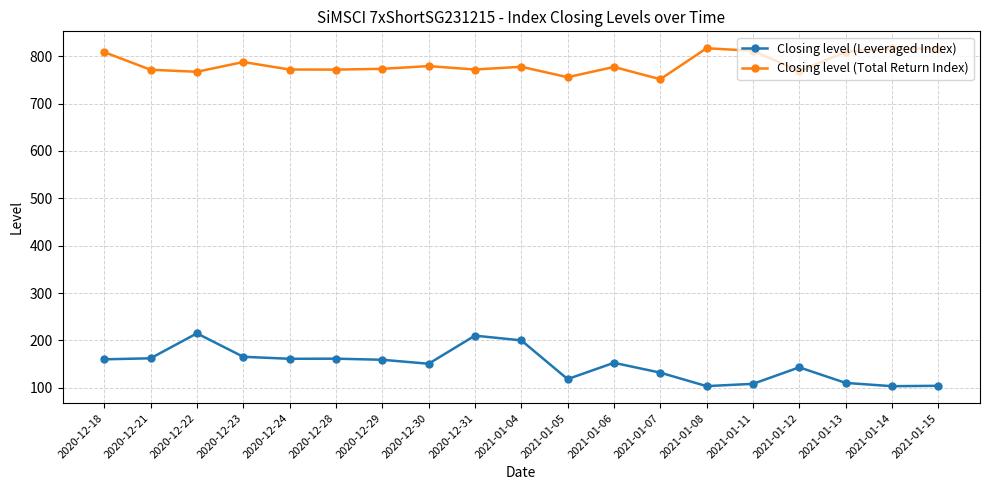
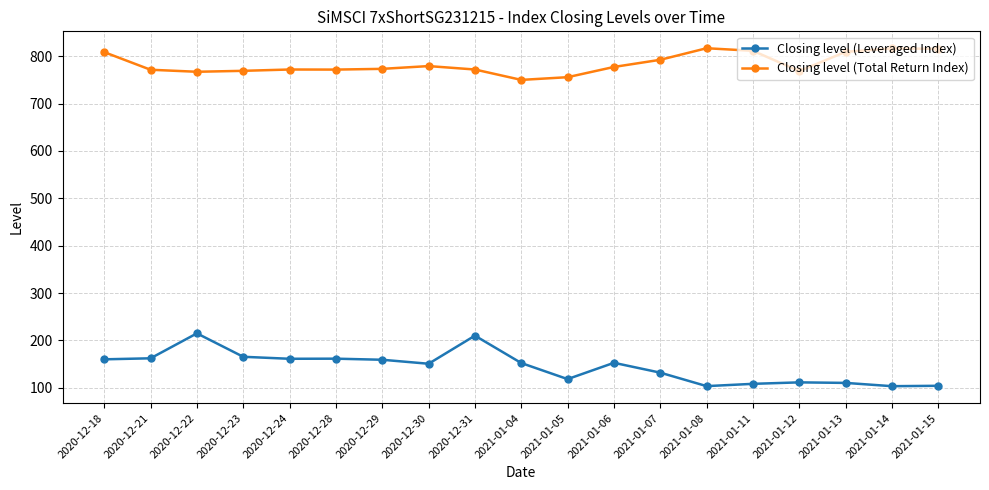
Closing level (Total Return Index), 2020-12-23: 790 -> 770
Closing level (Leveraged Index), 2021-01-04: 200 -> 150
Closing level (Total Return Index), 2021-01-04: 780 -> 750
Closing level (Total Return Index), 2021-01-07: 750 -> 790
Closing level (Leveraged Index), 2021-01-12: 140 -> 110
